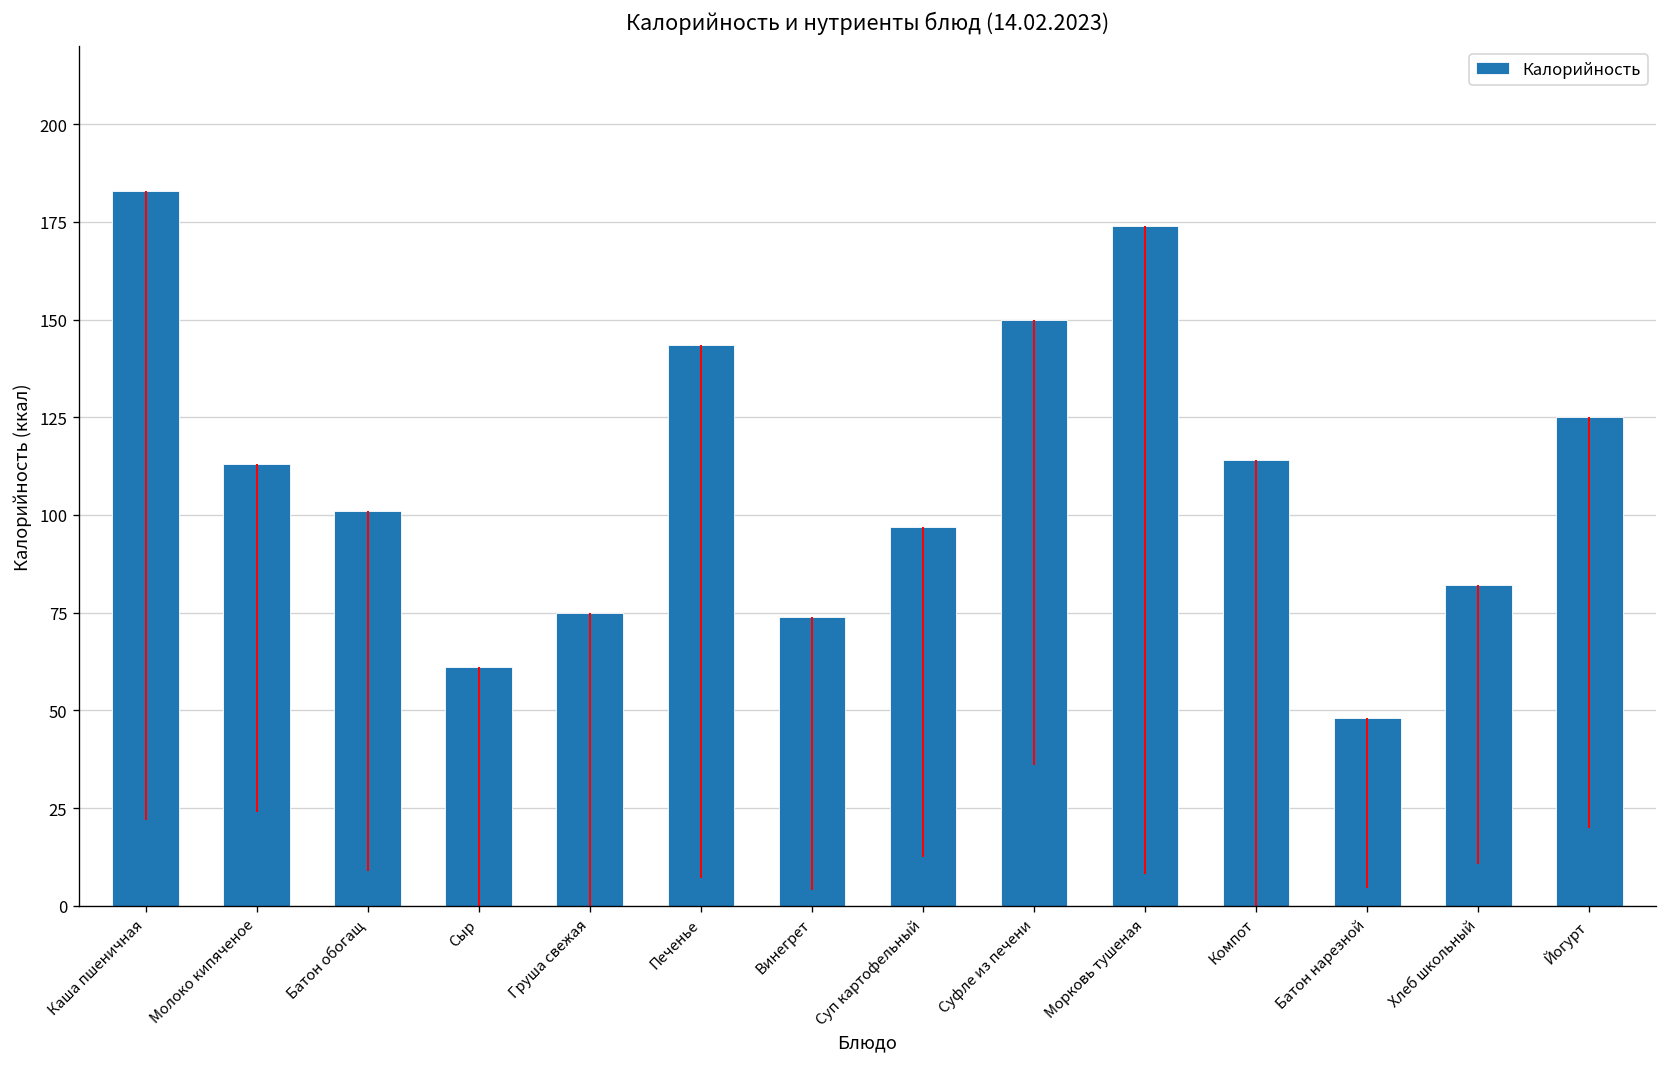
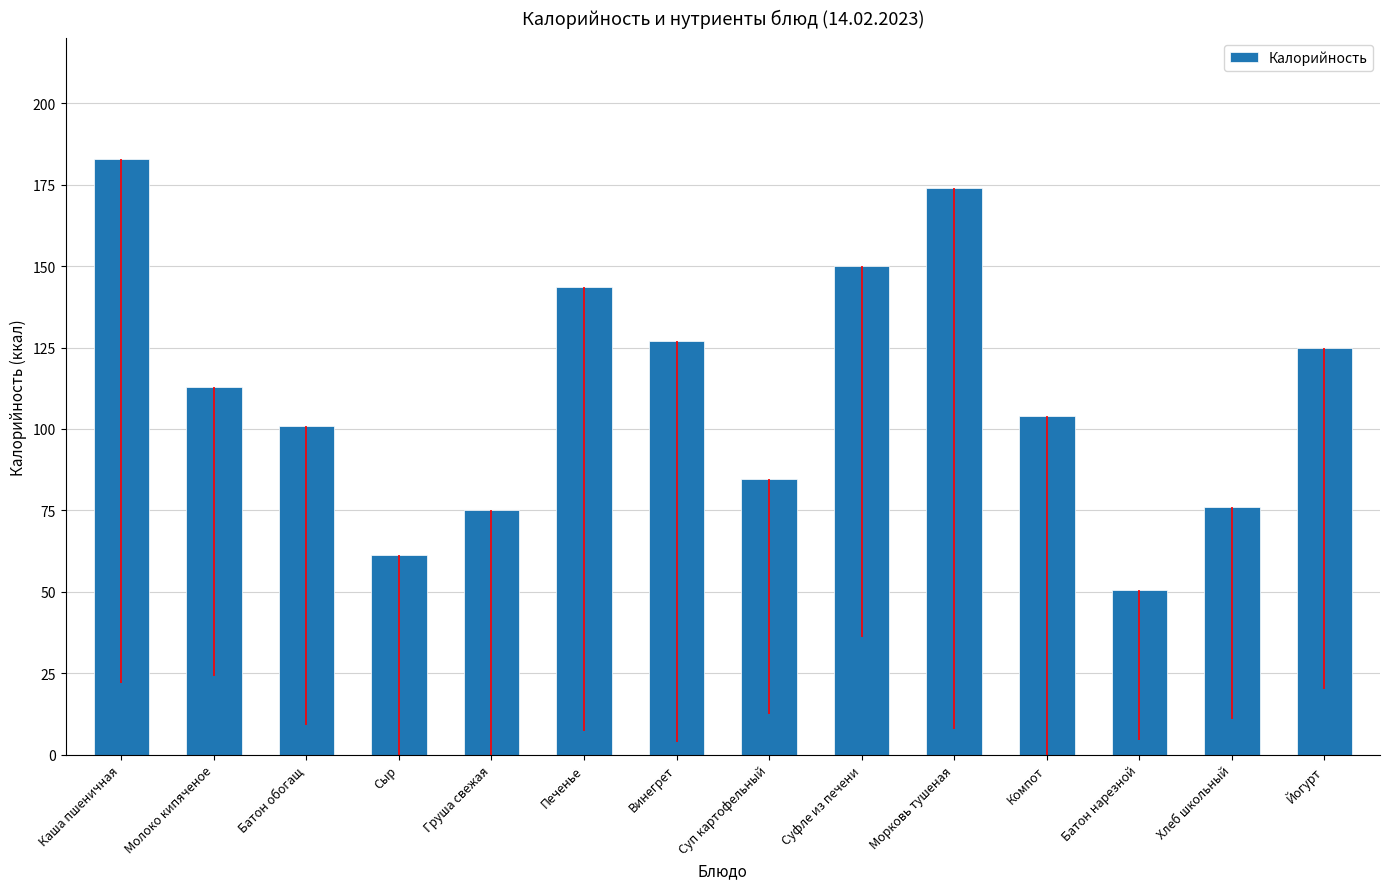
Винегрет: 74 -> 127
Суп картофельный: 97 -> 85
Компот: 114 -> 104
Батон нарезной: 48 -> 51
Хлеб школьный: 82 -> 76
